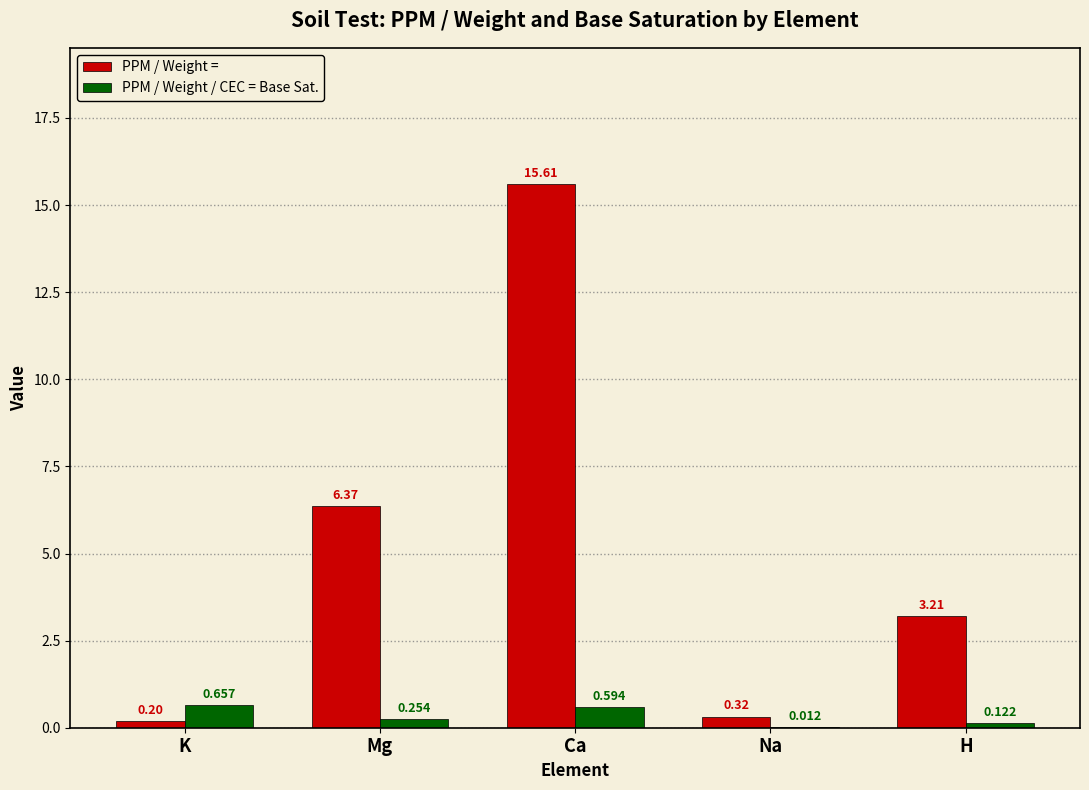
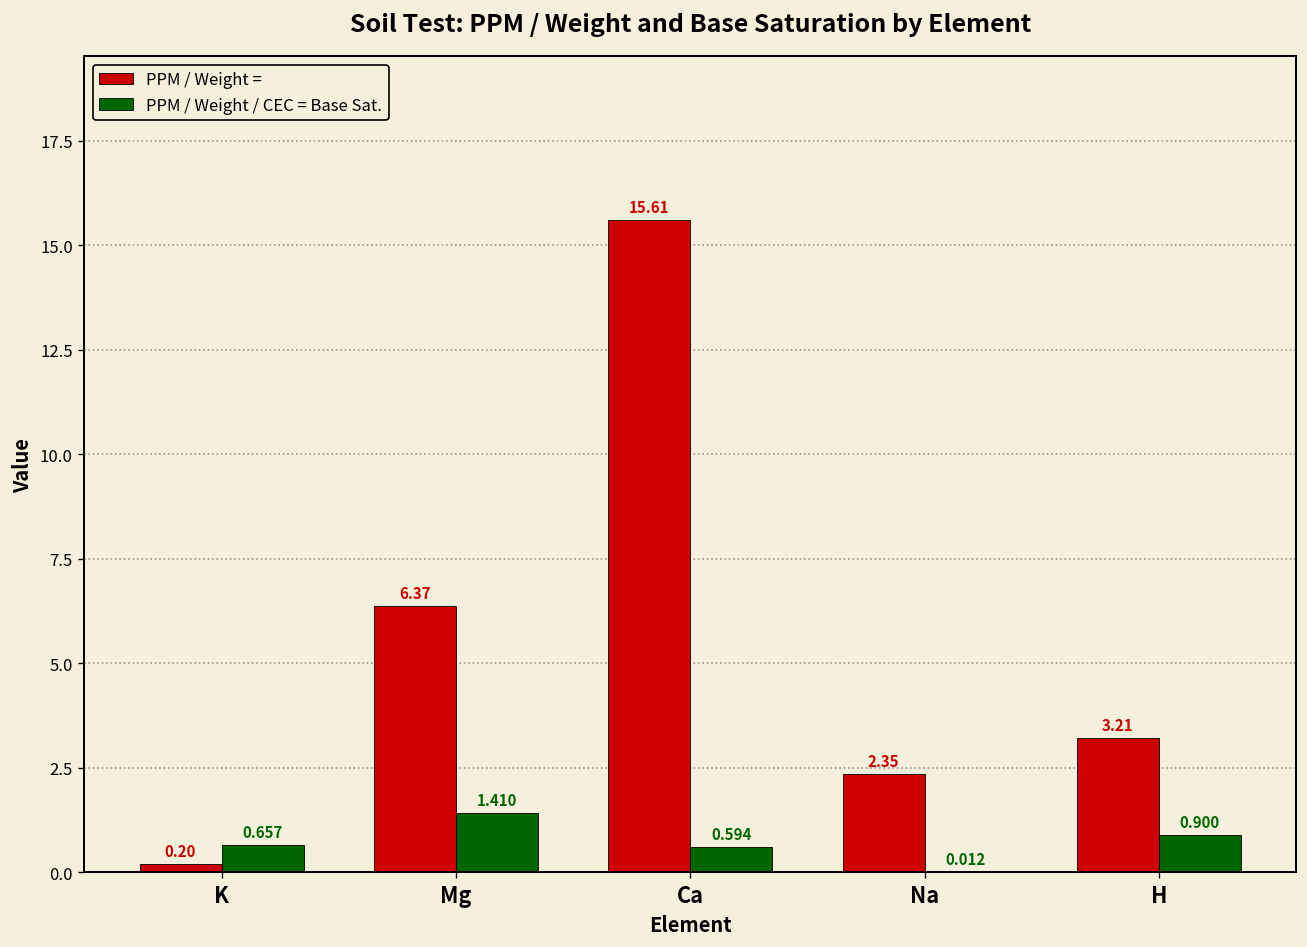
PPM / Weight / CEC = Base Sat., Mg: 0.254 -> 1.410
PPM / Weight =, Na: 0.32 -> 2.35
PPM / Weight / CEC = Base Sat., H: 0.122 -> 0.900
